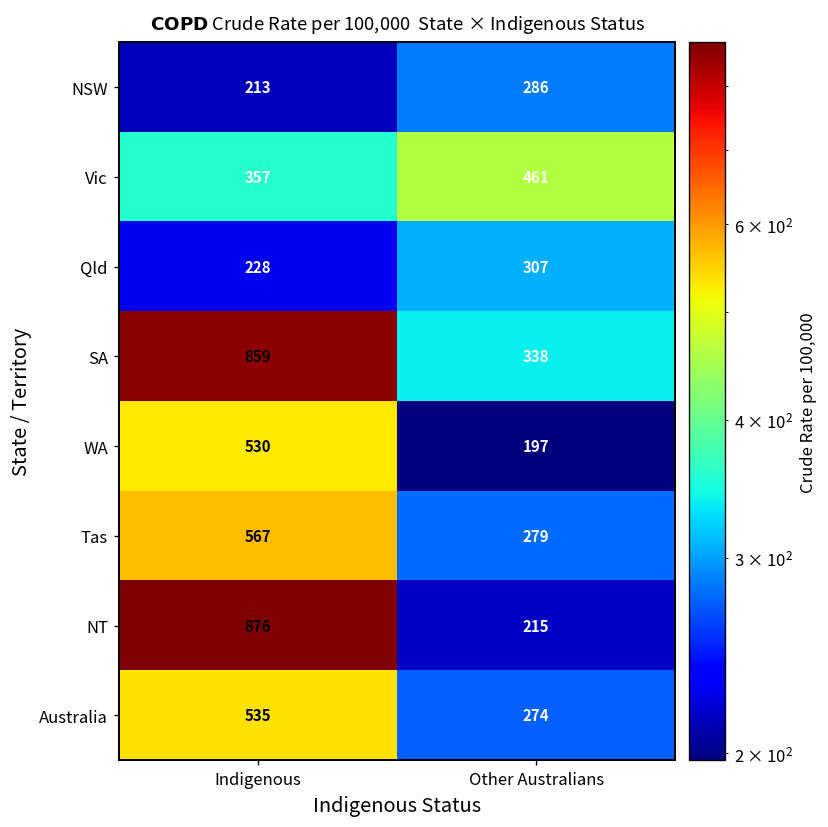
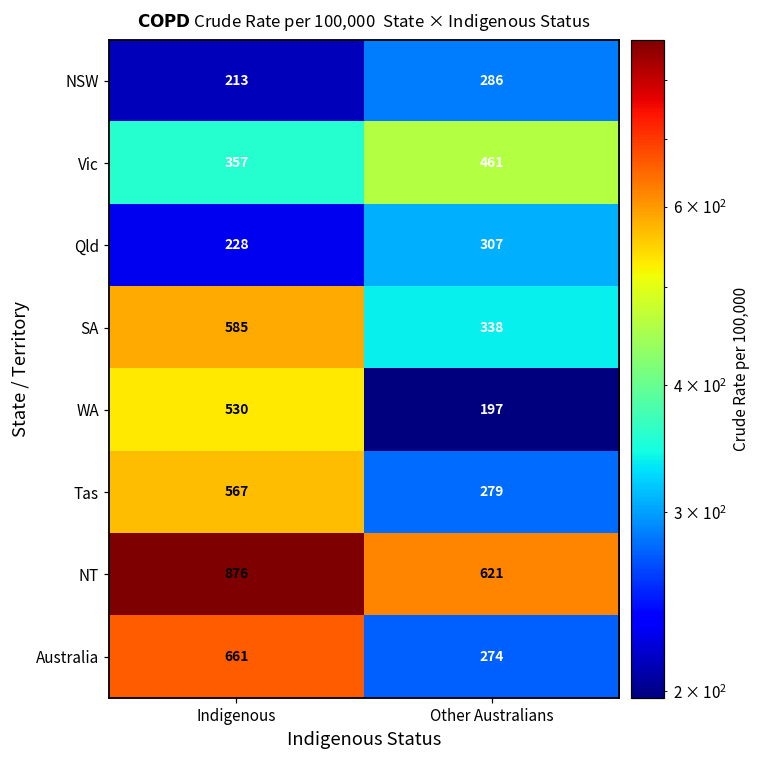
SA, Indigenous: 859 -> 585
NT, Other Australians: 215 -> 621
Australia, Indigenous: 535 -> 661
